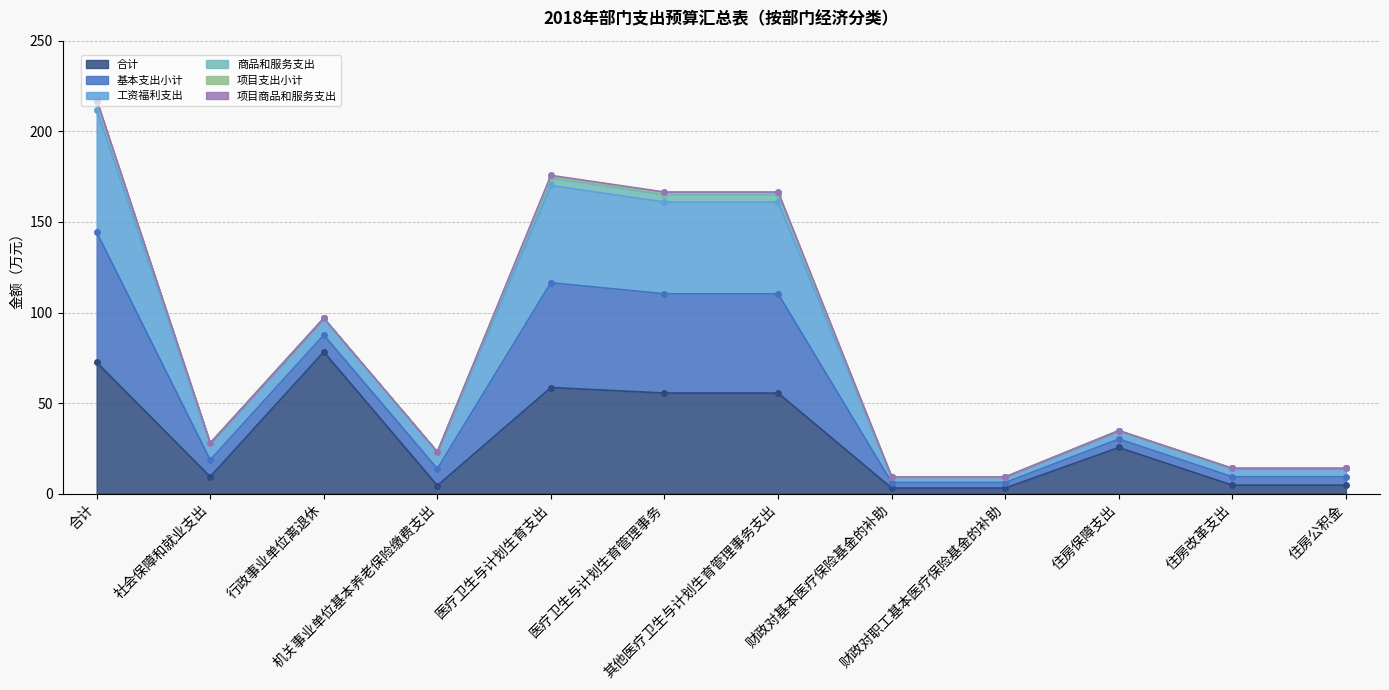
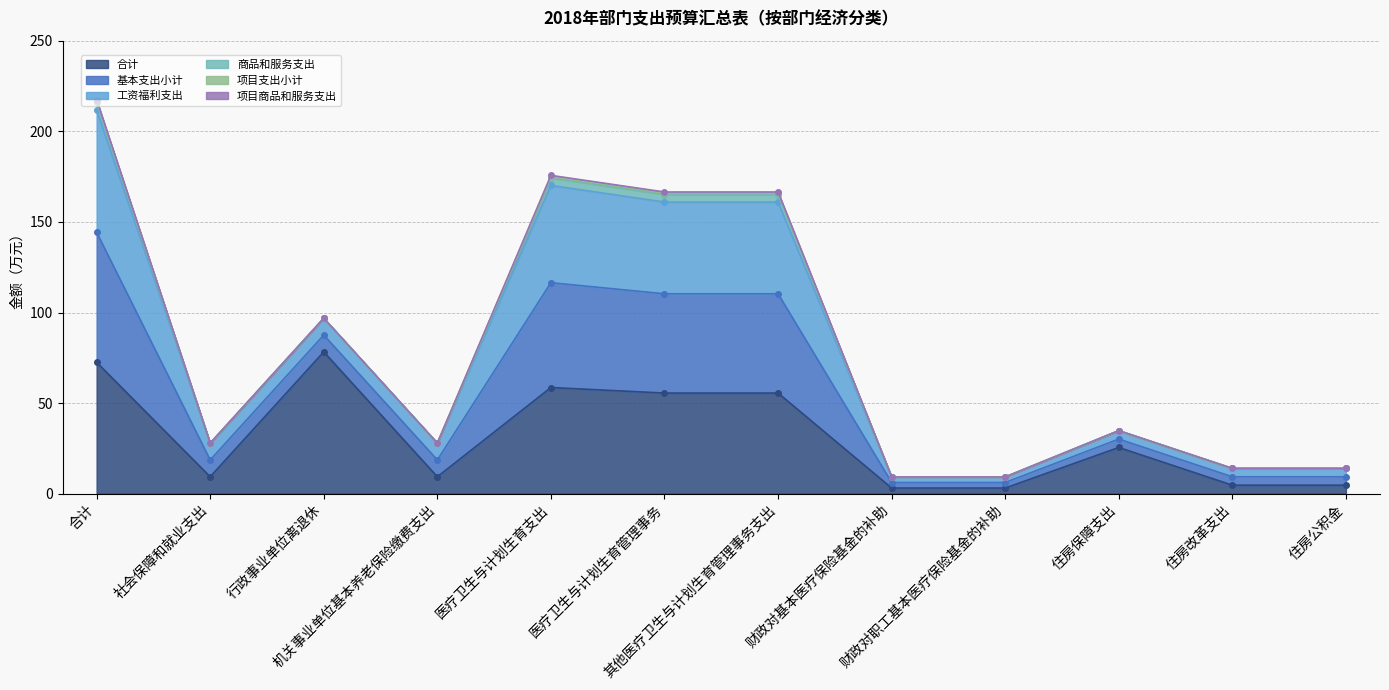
合计, 机关事业单位基本养老保险缴费支出: 4 -> 9
